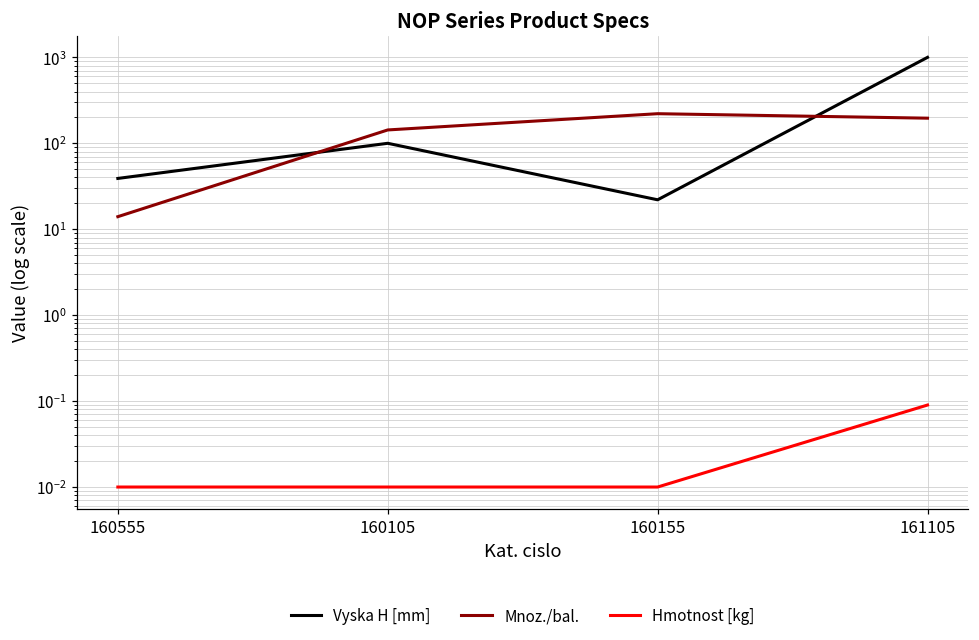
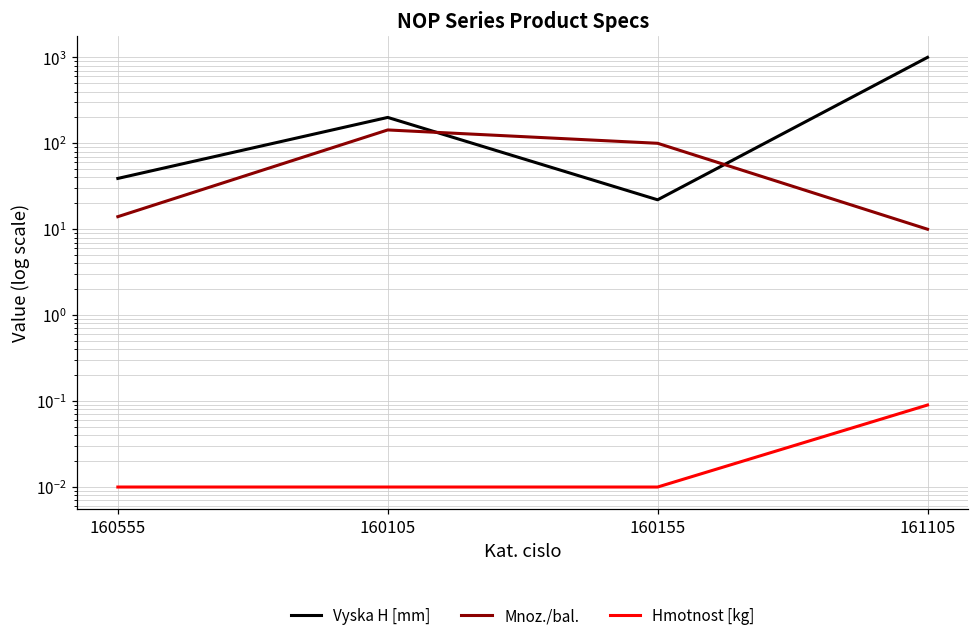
Vyska H [mm], 160105: 100 -> 200
Mnoz./bal., 160155: 220 -> 100
Mnoz./bal., 161105: 200 -> 10
